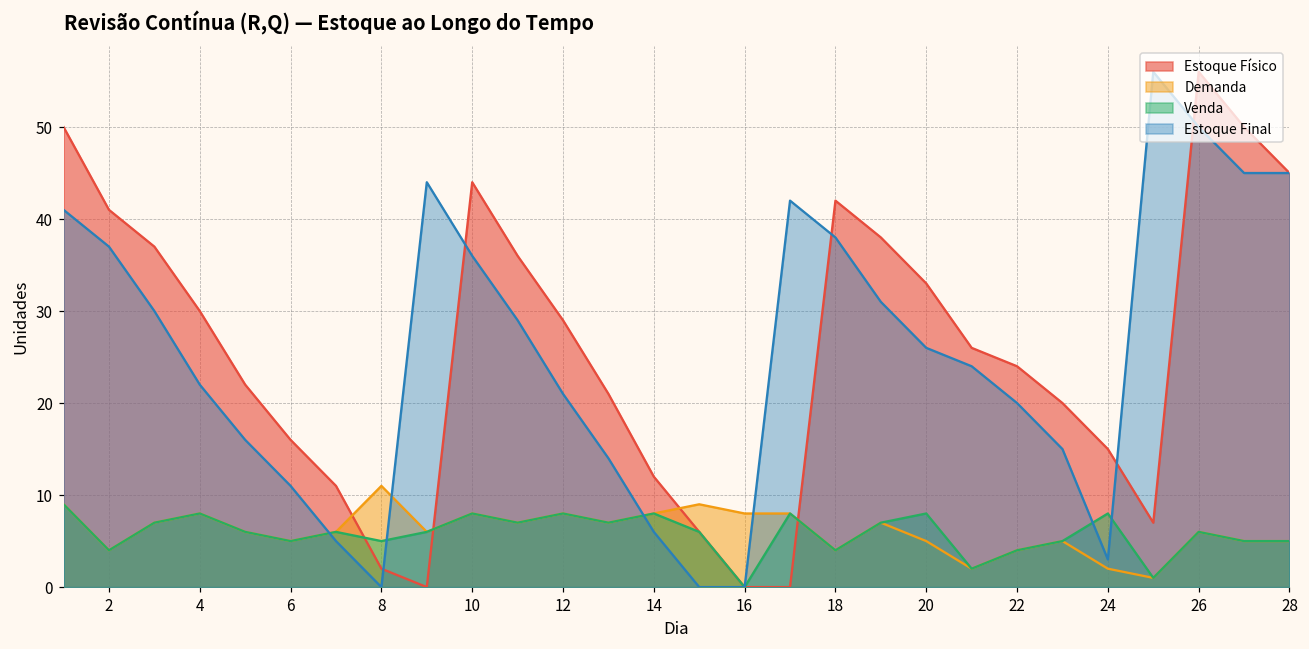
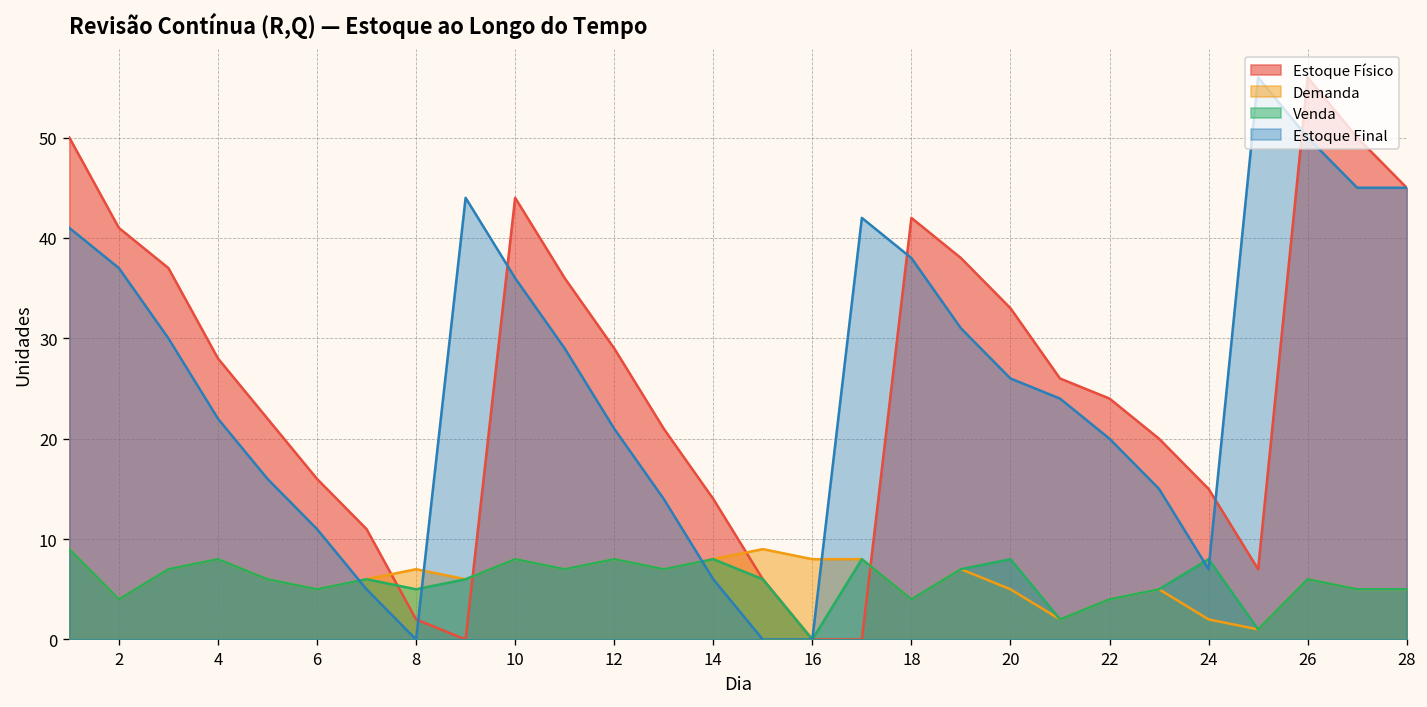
Estoque Físico, 4: 30 -> 28
Demanda, 8: 11 -> 7
Estoque Físico, 14: 12 -> 14
Estoque Final, 24: 3 -> 7
